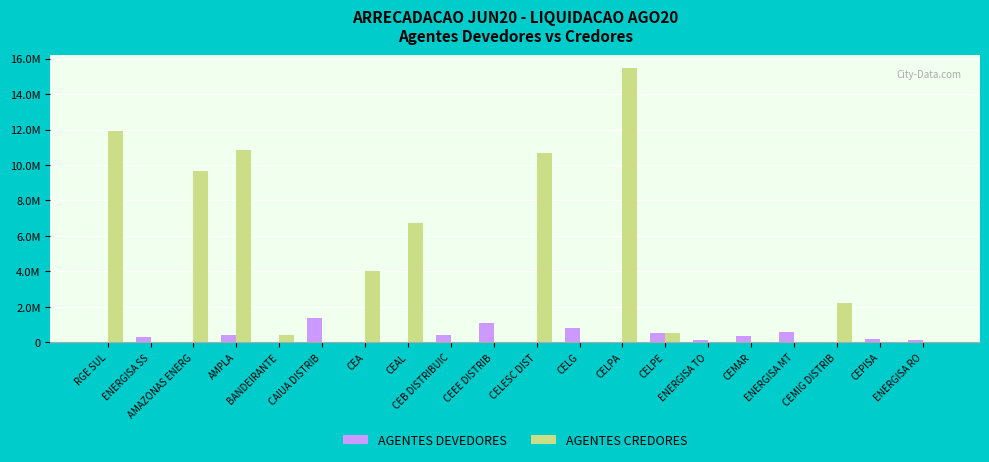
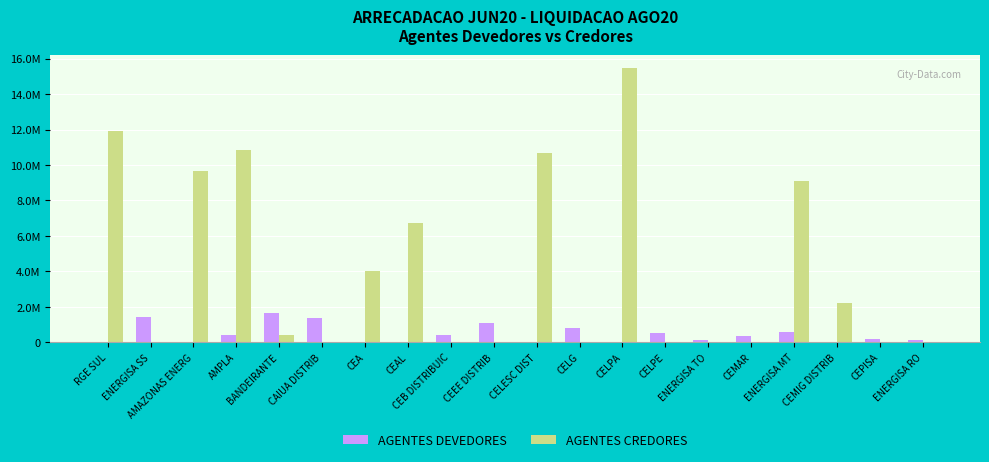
AGENTES DEVEDORES, ENERGISA SS: 300000 -> 1500000
AGENTES DEVEDORES, BANDEIRANTE: 0 -> 1700000
AGENTES CREDORES, CELPE: 500000 -> 0
AGENTES CREDORES, ENERGISA MT: 0 -> 9100000
